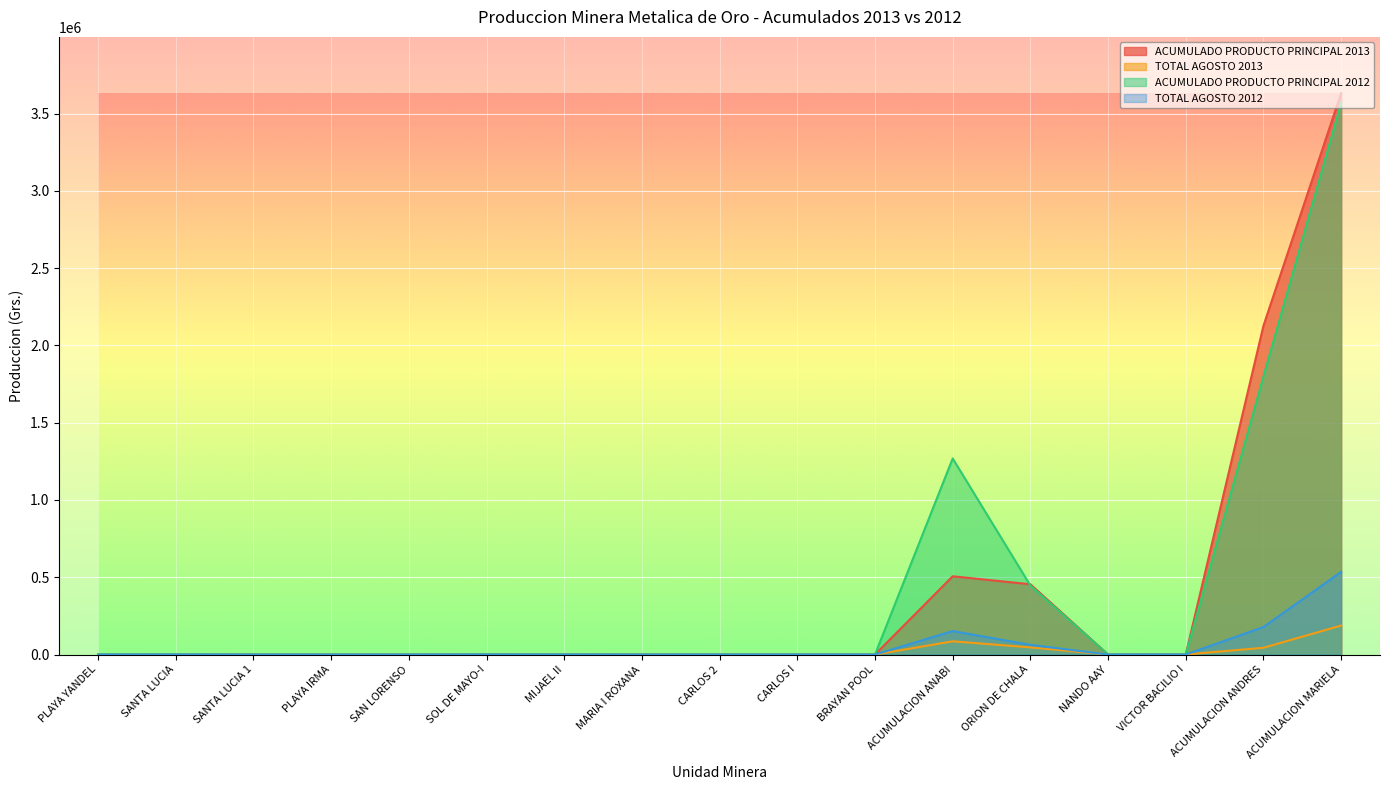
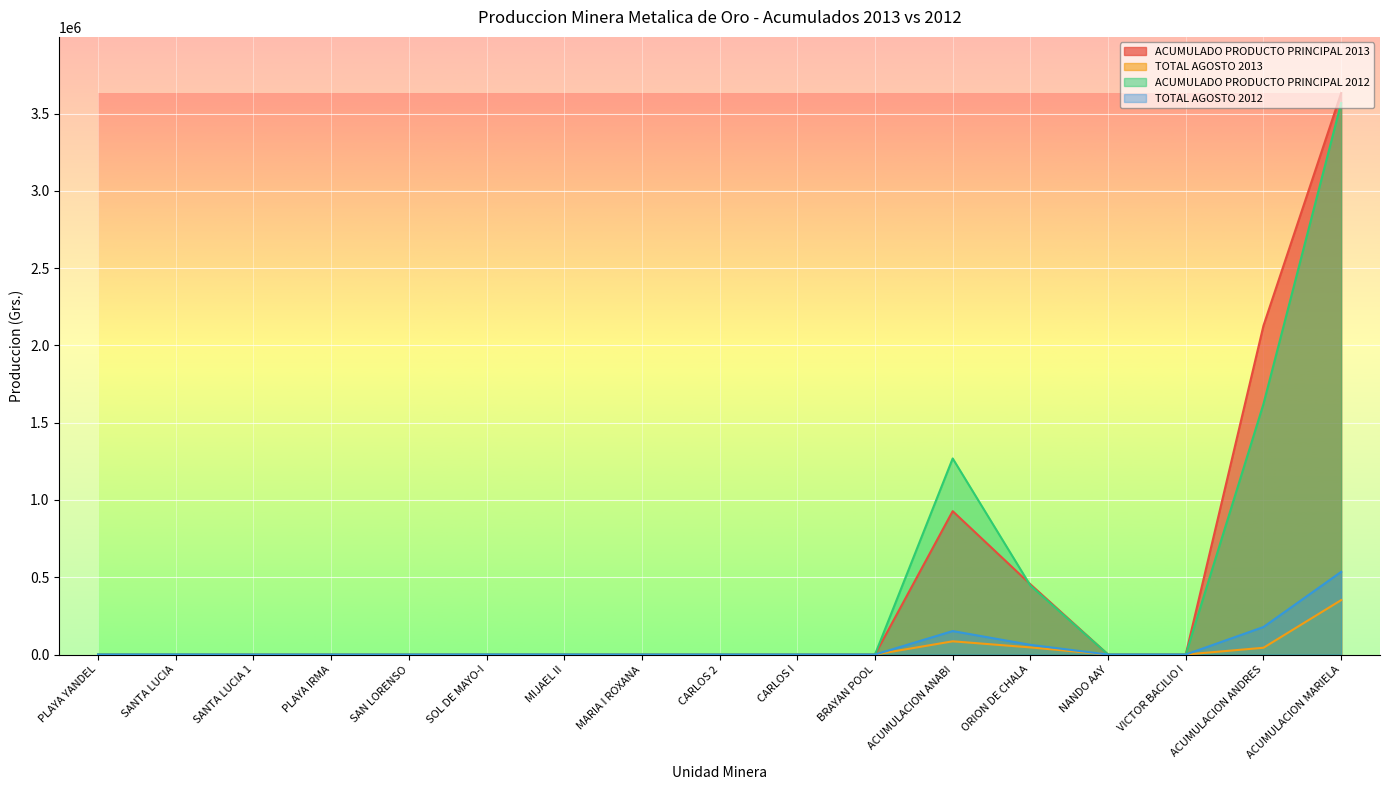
ACUMULADO PRODUCTO PRINCIPAL 2013, ACUMULACION ANABI: 510000 -> 930000
ACUMULADO PRODUCTO PRINCIPAL 2012, ACUMULACION ANDRES: 1800000 -> 1620000
TOTAL AGOSTO 2013, ACUMULACION MARIELA: 190000 -> 350000
